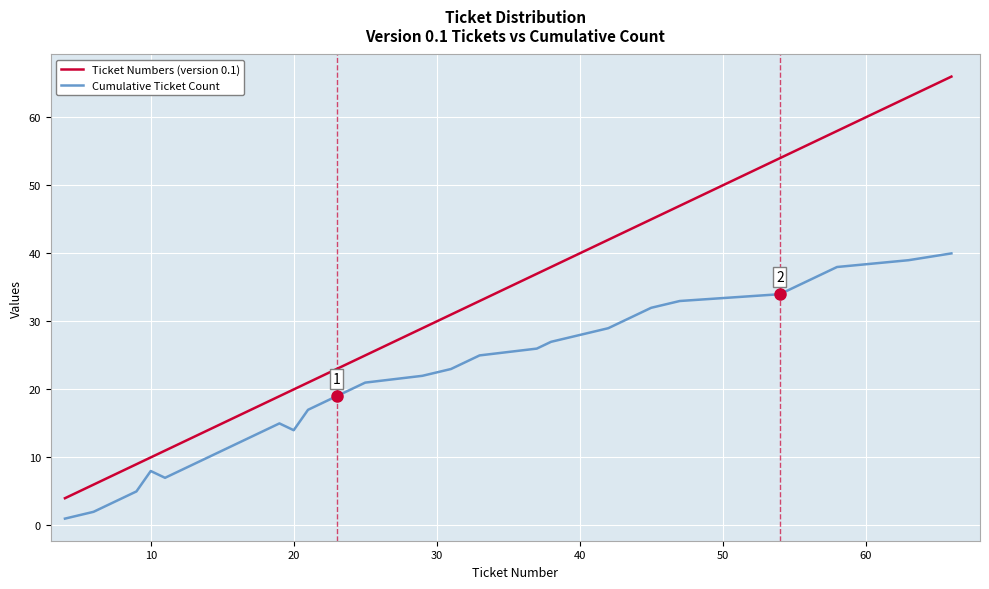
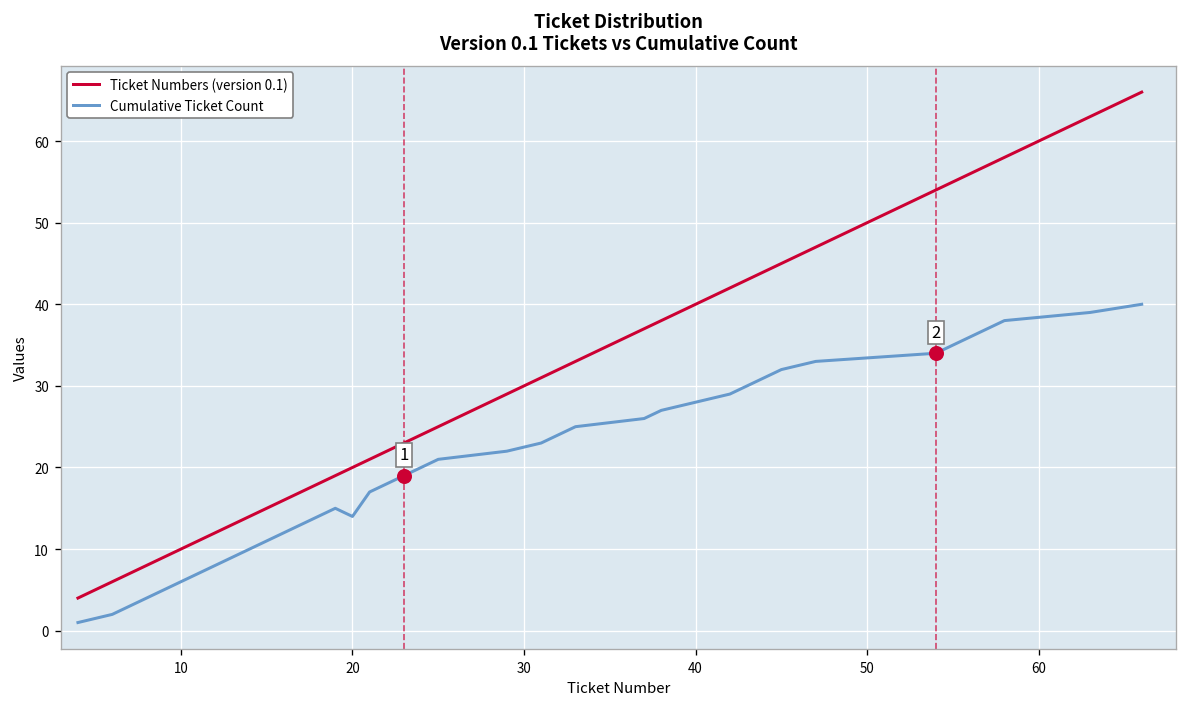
Cumulative Ticket Count, 10: 8 -> 6
